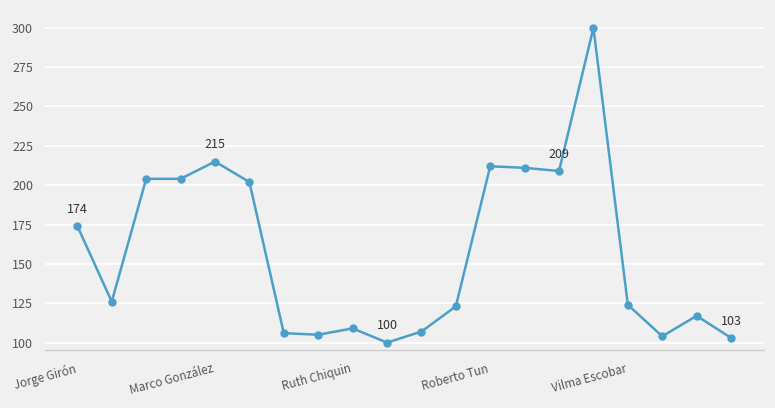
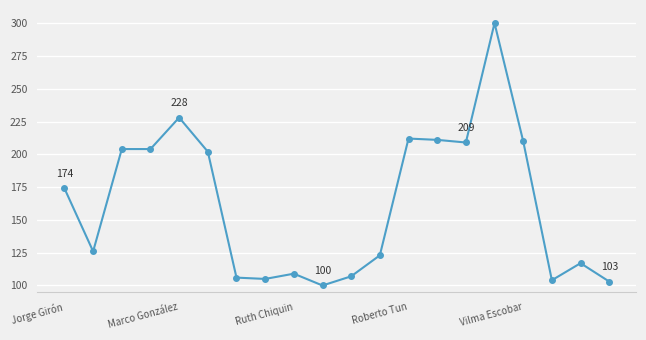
Marco González: 215 -> 228
Vilma Escobar: 124 -> 210
